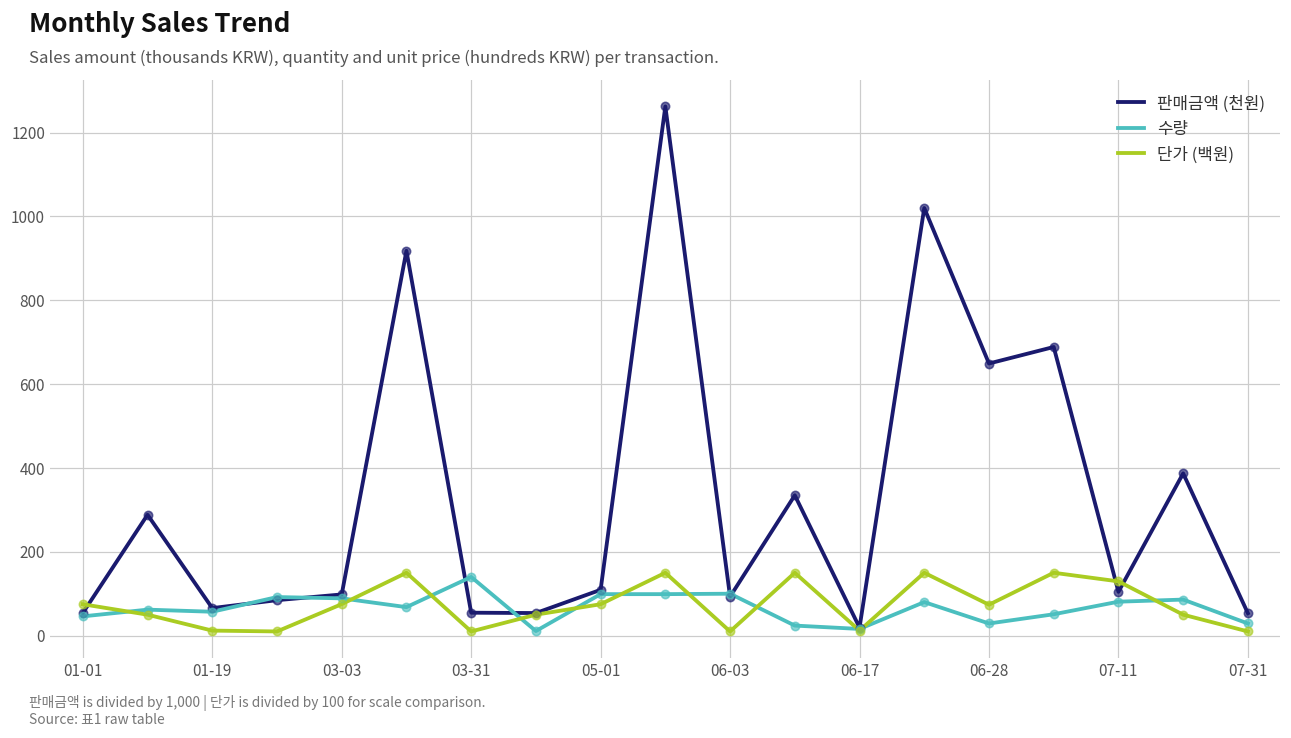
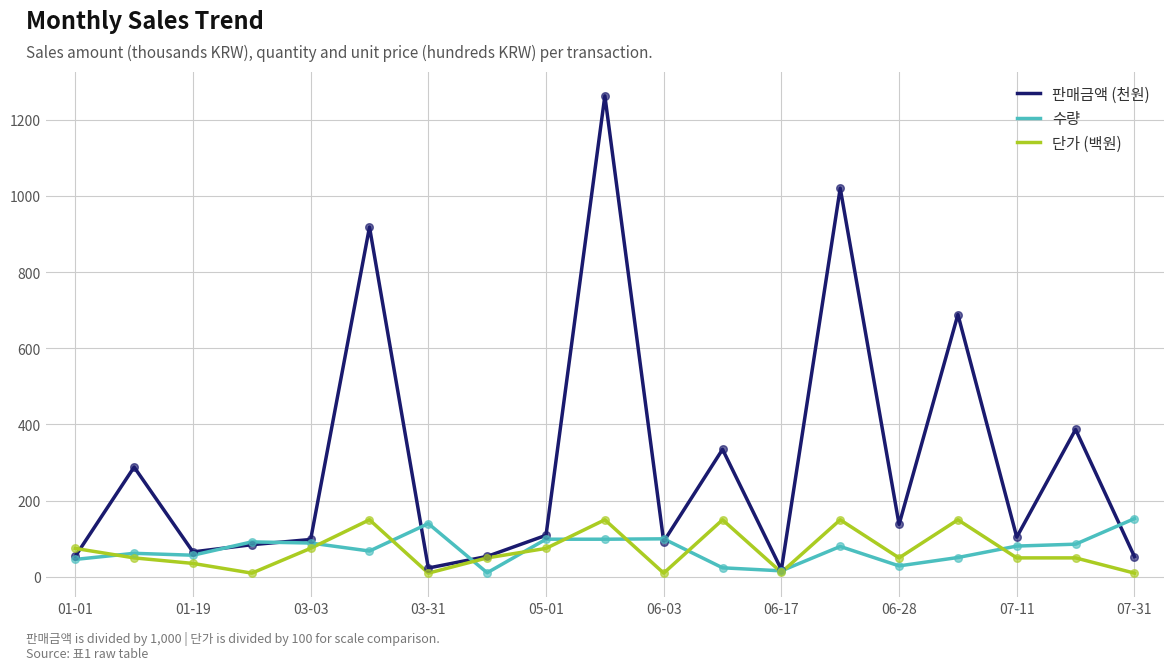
단가 (백원), 01-19: 10 -> 40
판매금액 (천원), 03-31: 50 -> 20
판매금액 (천원), 06-28: 650 -> 140
단가 (백원), 06-28: 70 -> 50
단가 (백원), 07-11: 130 -> 50
수량, 07-31: 30 -> 150
